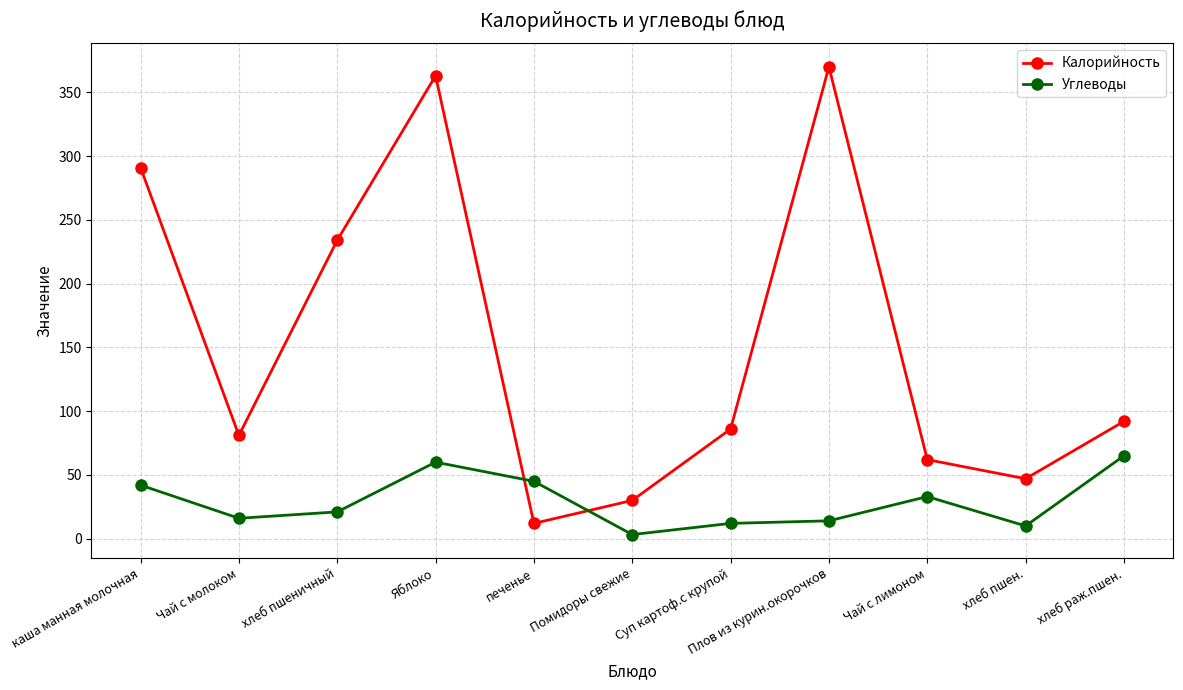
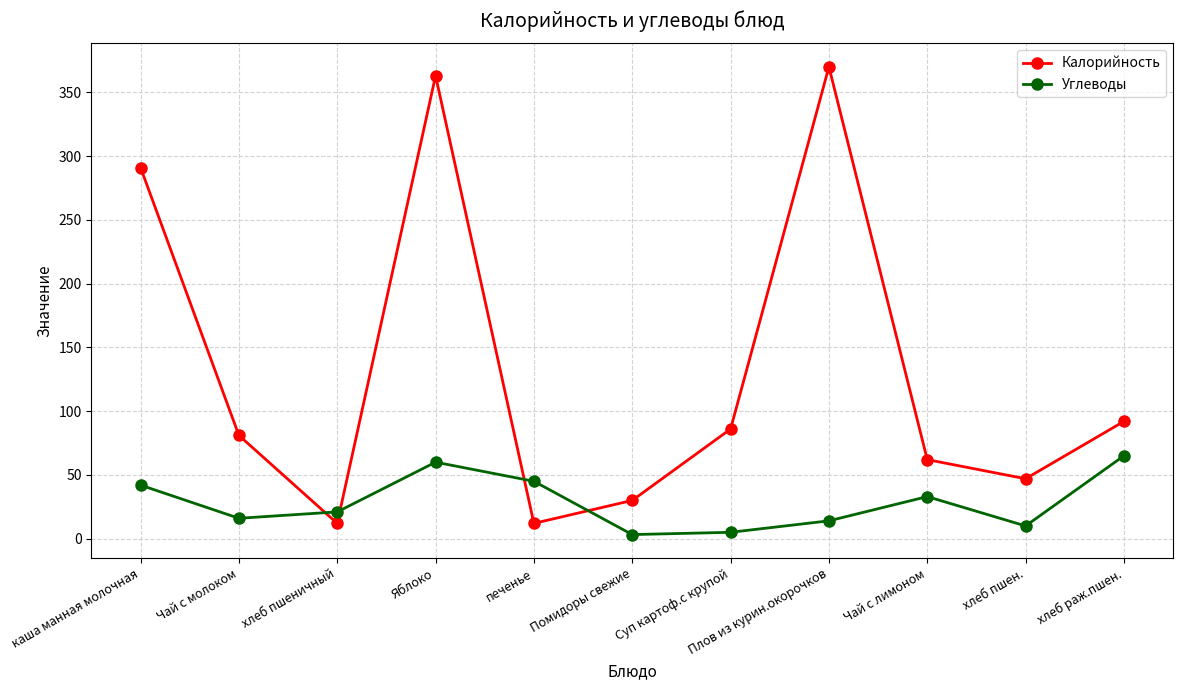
Калорийность, хлеб пшеничный: 234 -> 12
Углеводы, Суп картоф.с крупой: 12 -> 5
